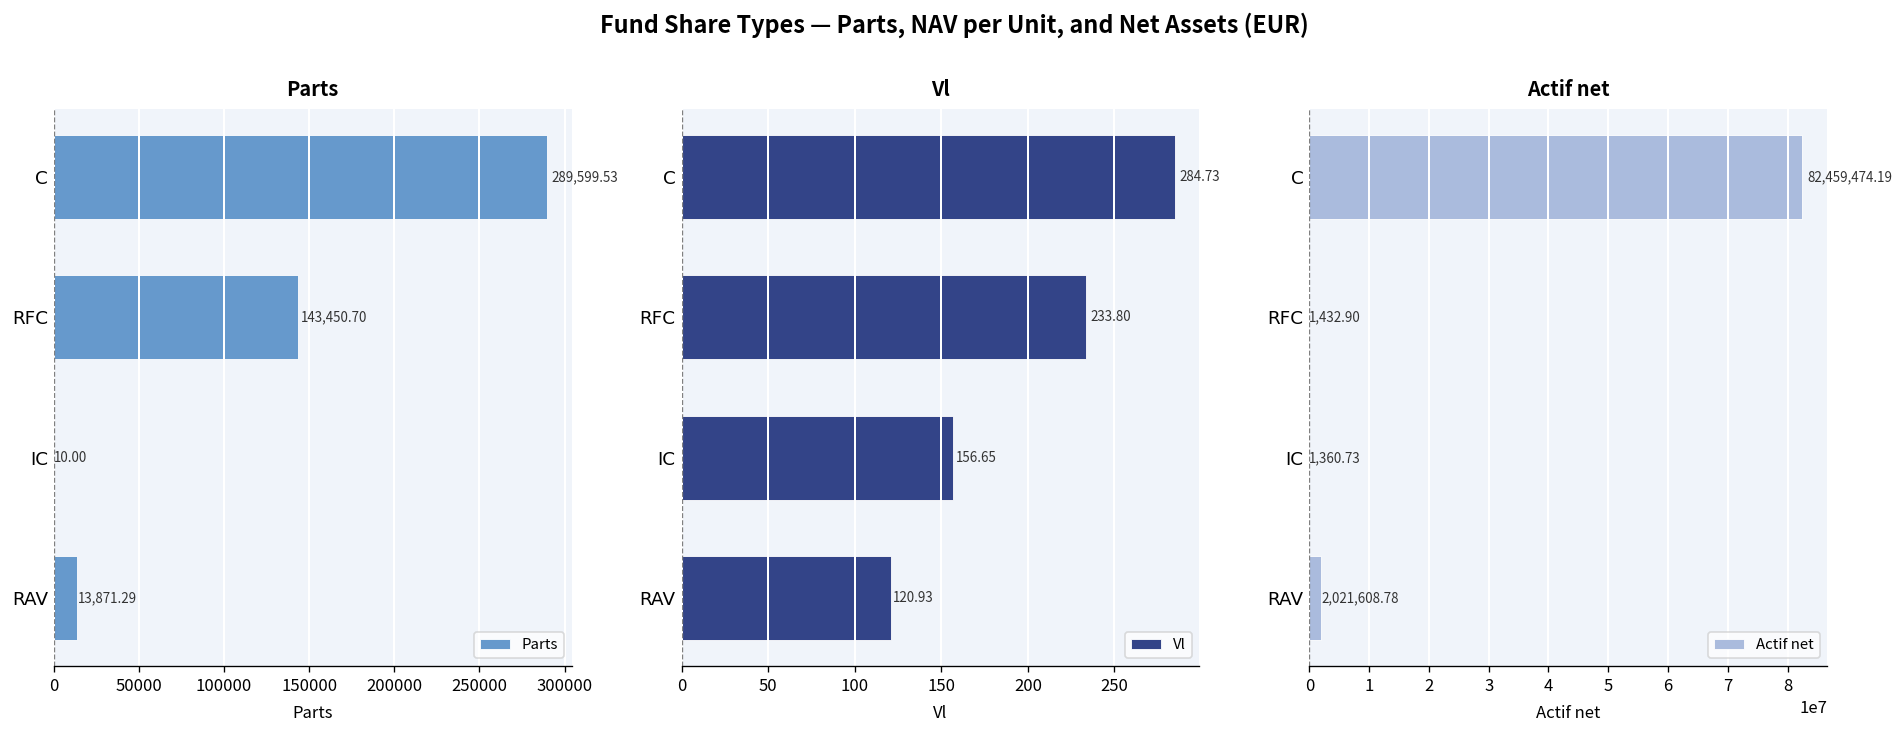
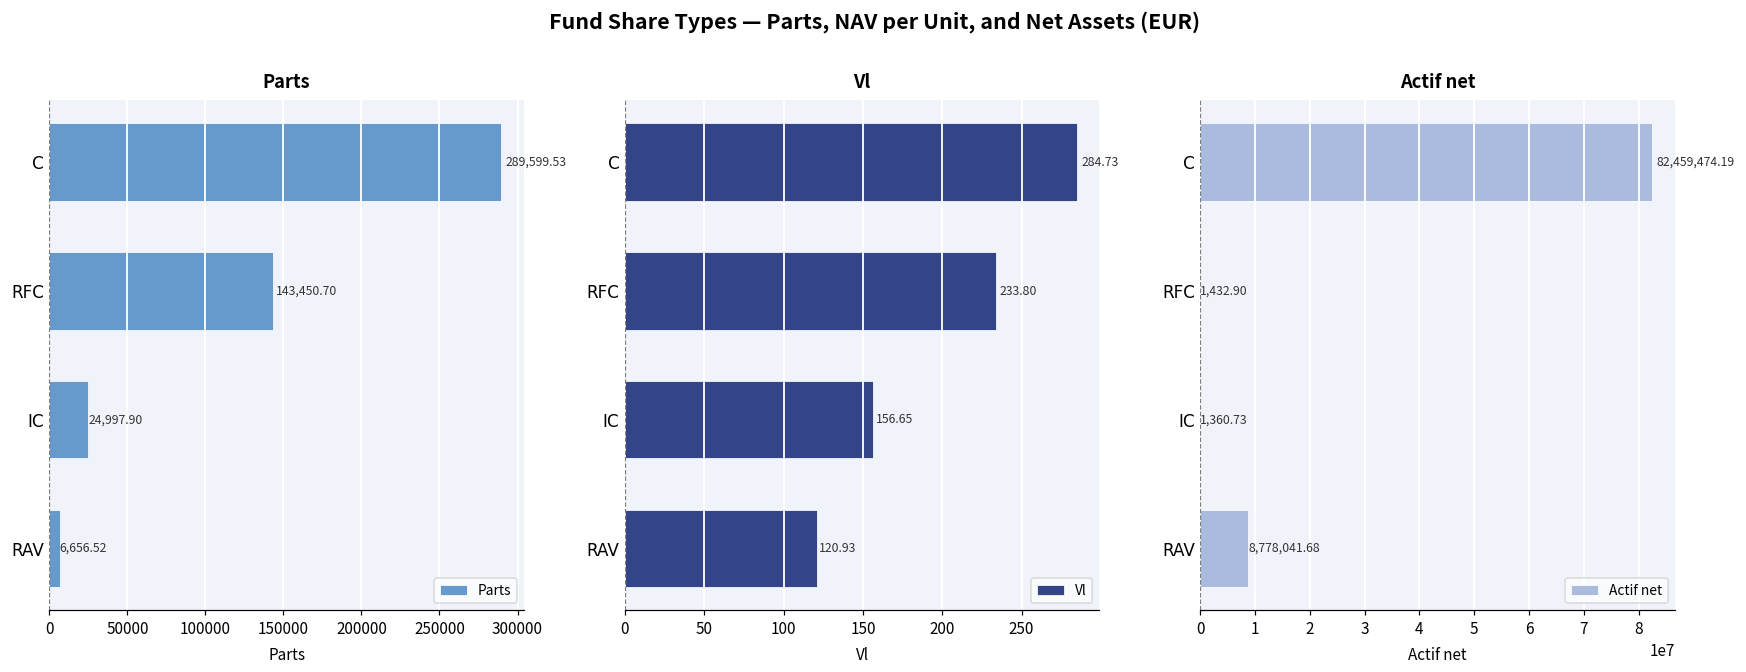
Parts, IC: 10.00 -> 24,997.90
Parts, RAV: 13,871.29 -> 6,656.52
Actif net, RAV: 2,021,608.78 -> 8,778,041.68
